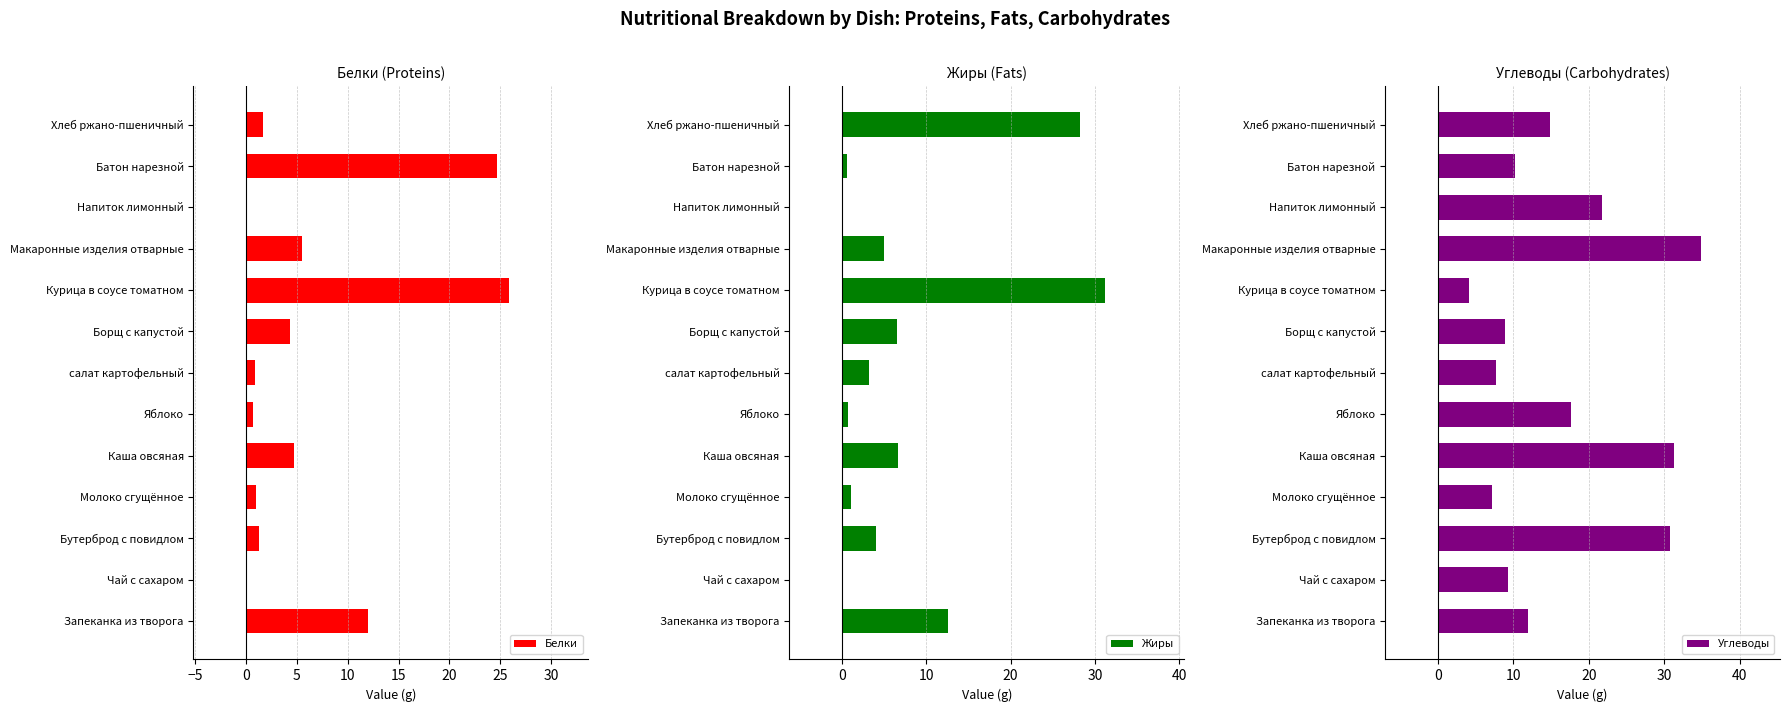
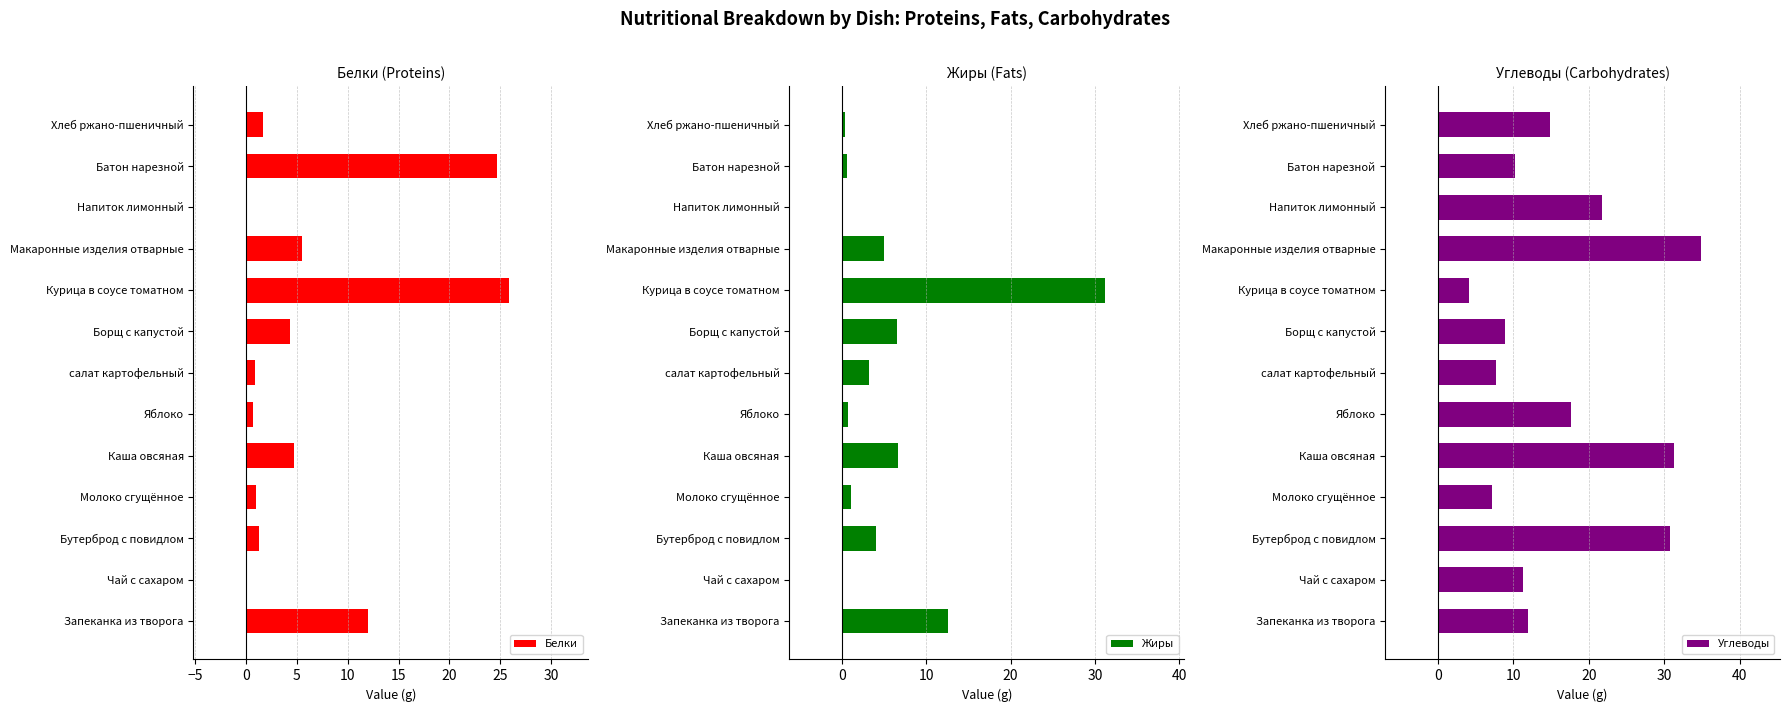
Жиры (Fats), Хлеб ржано-пшеничный: 28 -> 0
Углеводы (Carbohydrates), Чай с сахаром: 9 -> 11
